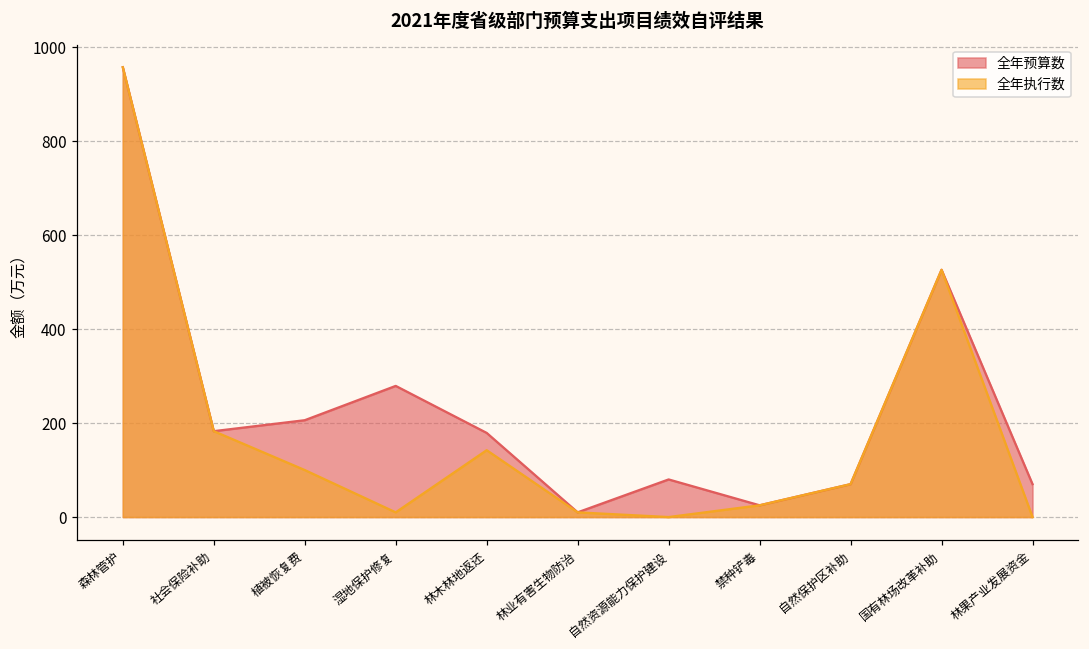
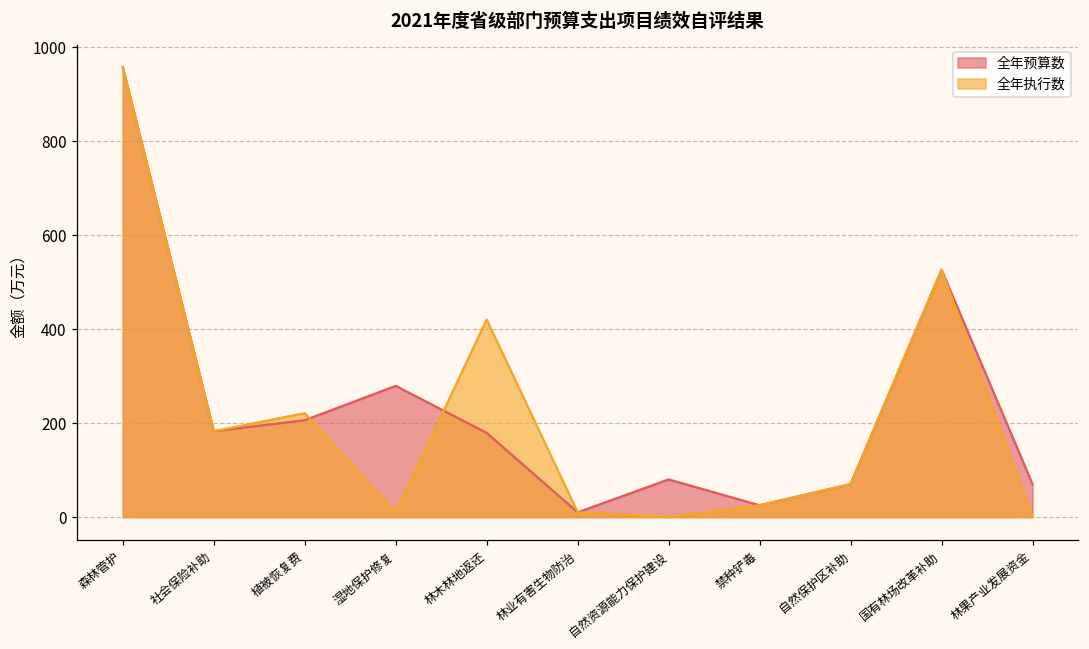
全年执行数, 植被恢复费: 100 -> 220
全年执行数, 林木林地返还: 140 -> 420
